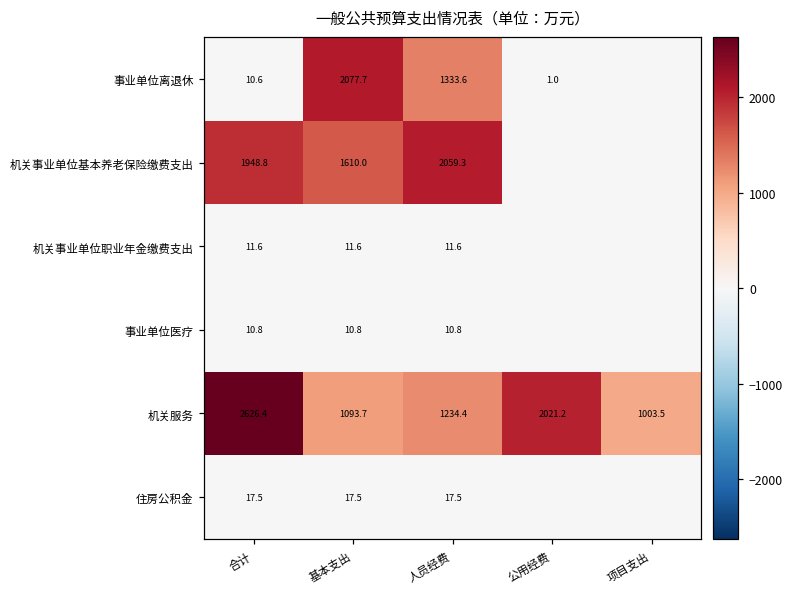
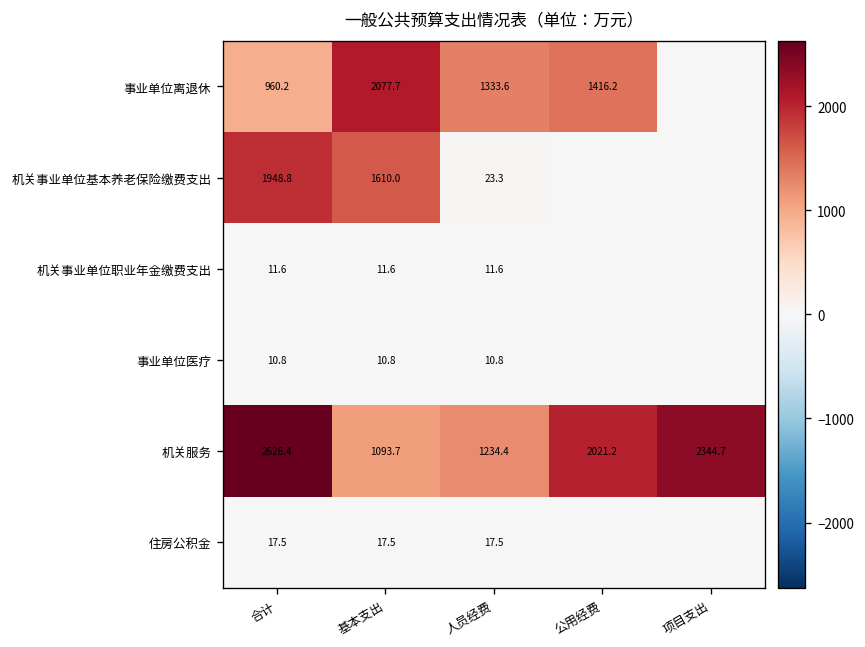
事业单位离退休, 合计: 10.6 -> 960.2
事业单位离退休, 公用经费: 1.0 -> 1416.2
机关事业单位基本养老保险缴费支出, 人员经费: 2059.3 -> 23.3
机关服务, 项目支出: 1003.5 -> 2344.7
